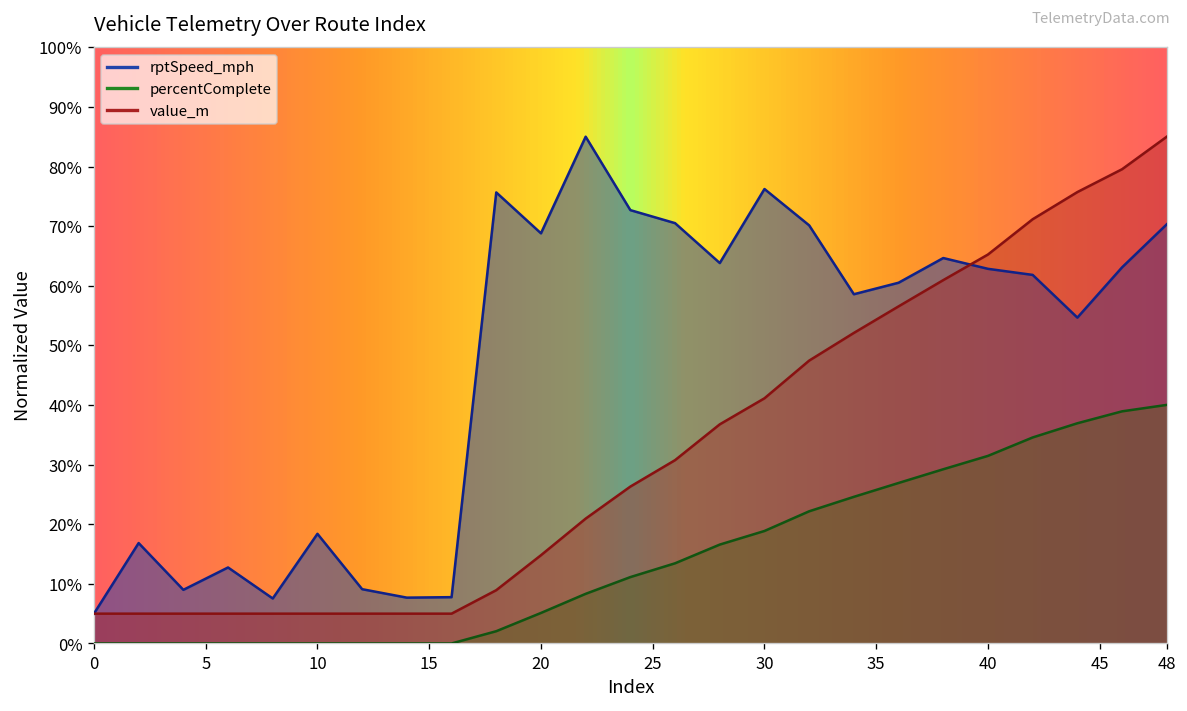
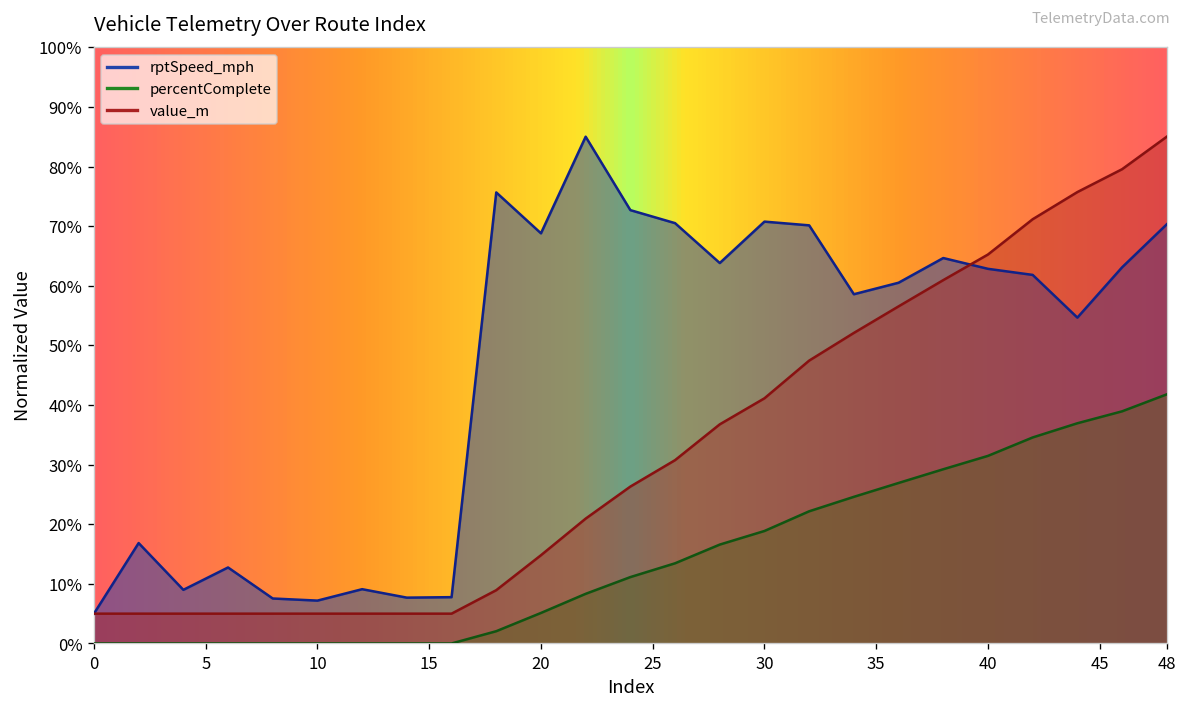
rptSpeed_mph, 10: 18% -> 7%
rptSpeed_mph, 30: 76% -> 71%
percentComplete, 48: 40% -> 42%
